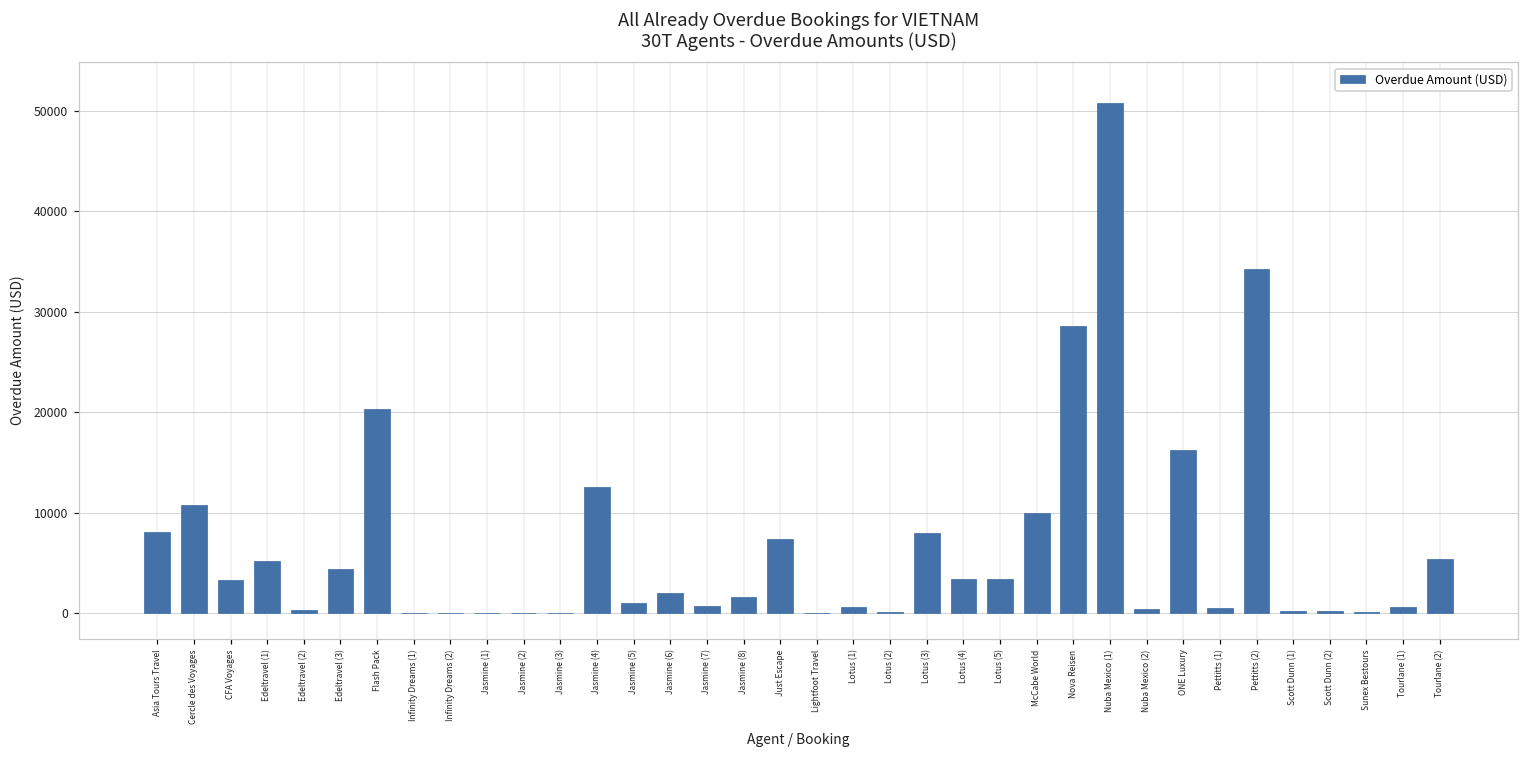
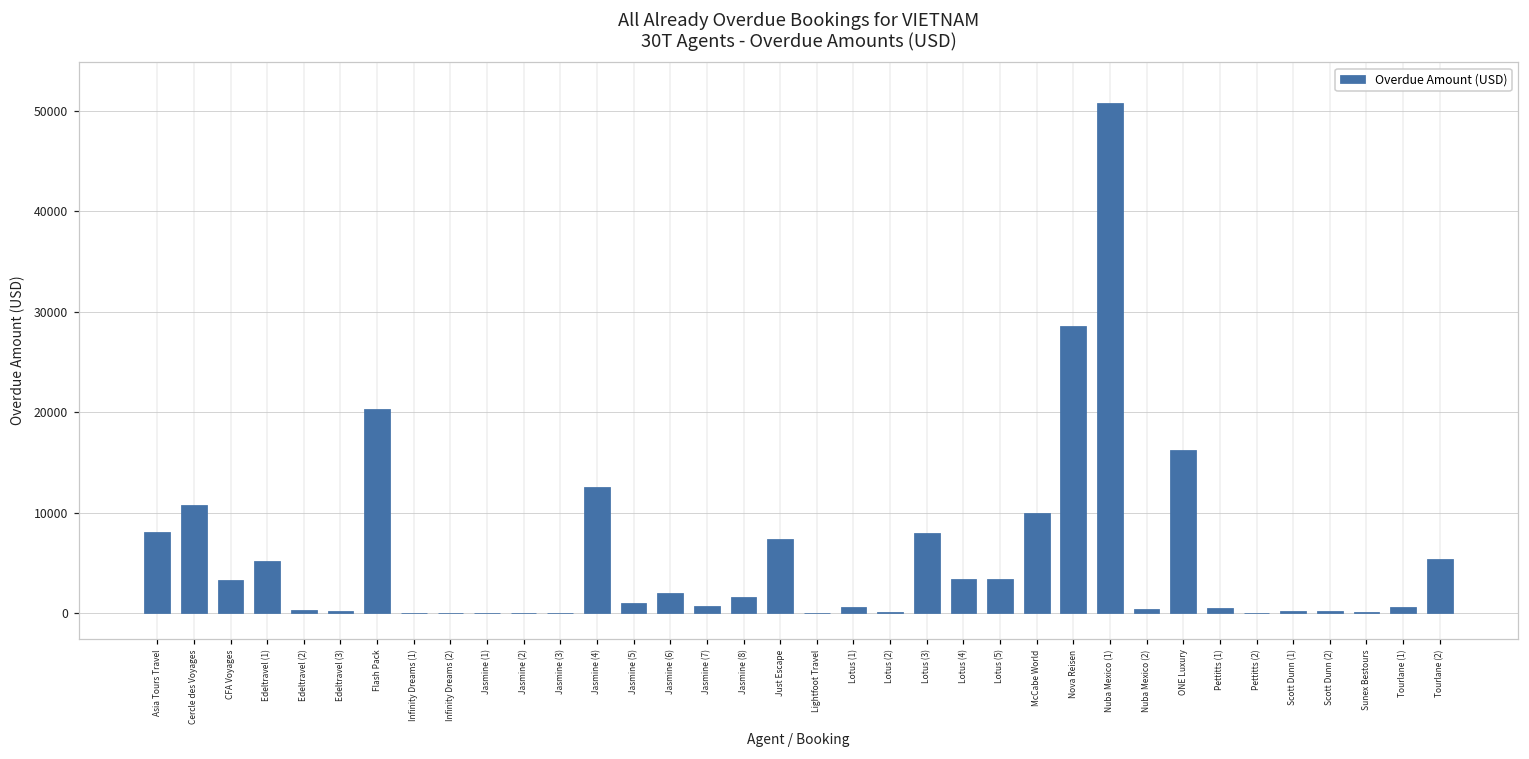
Edeltravel (3): 4000 -> 0
Pettitts (2): 34000 -> 0
